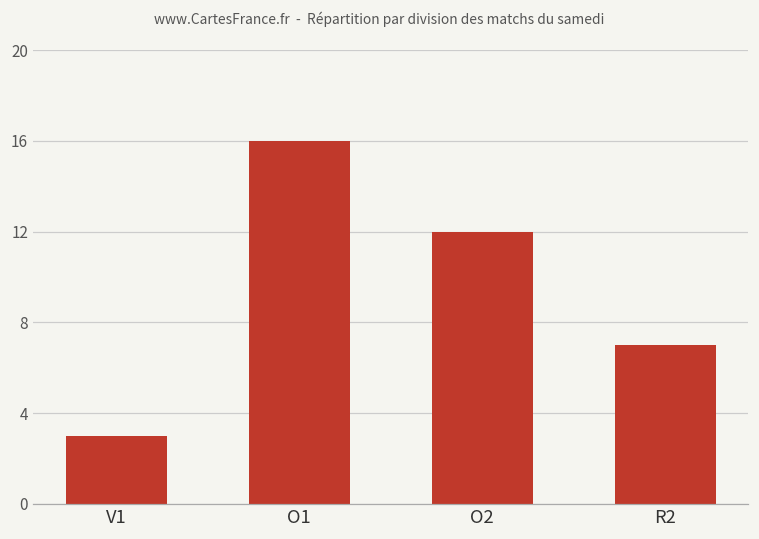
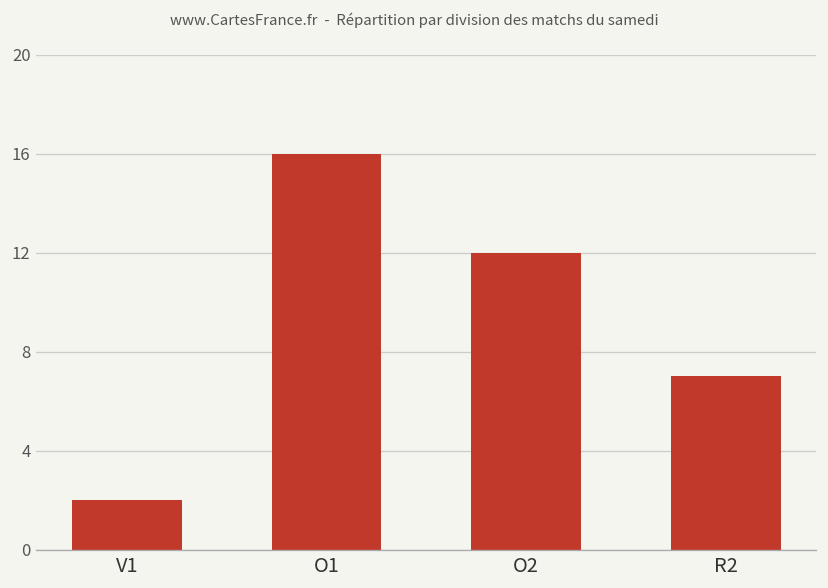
V1: 3 -> 2
